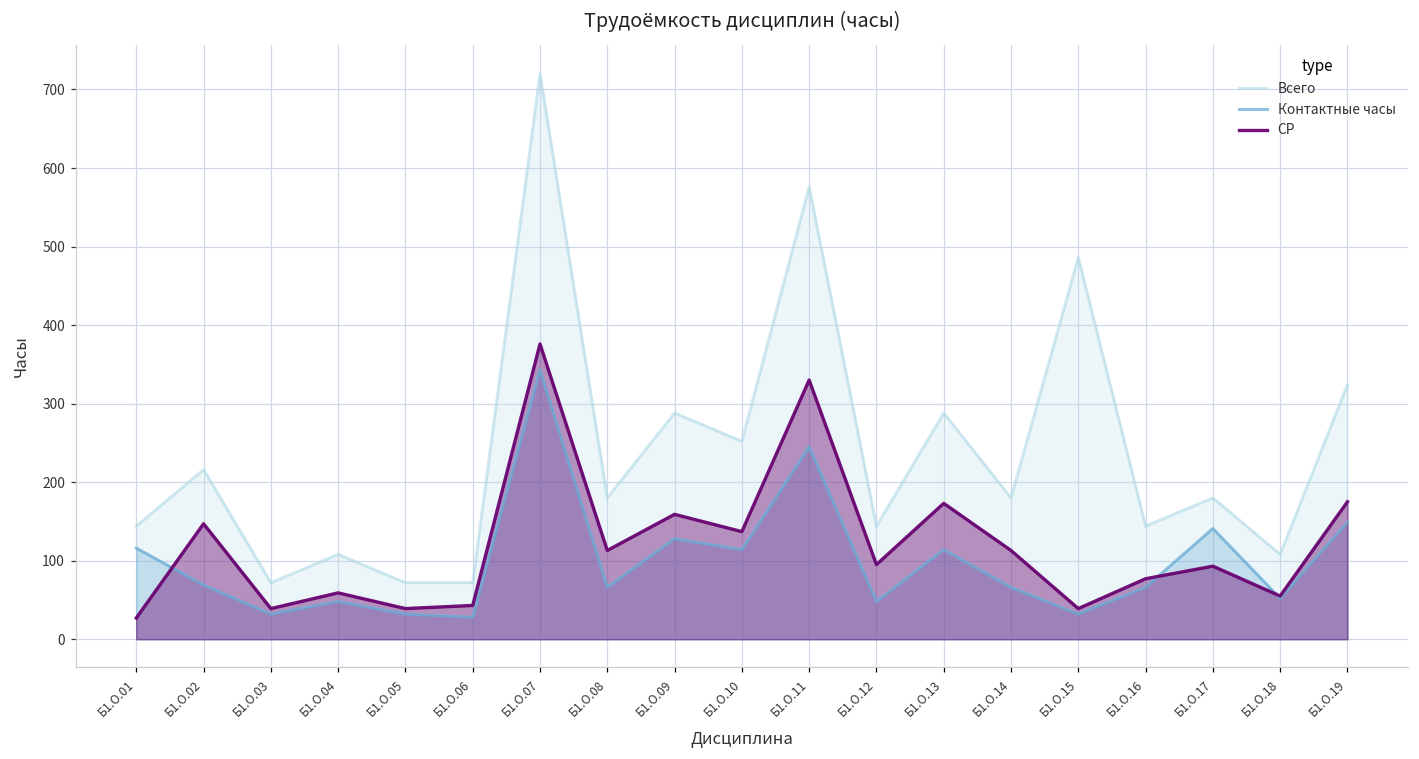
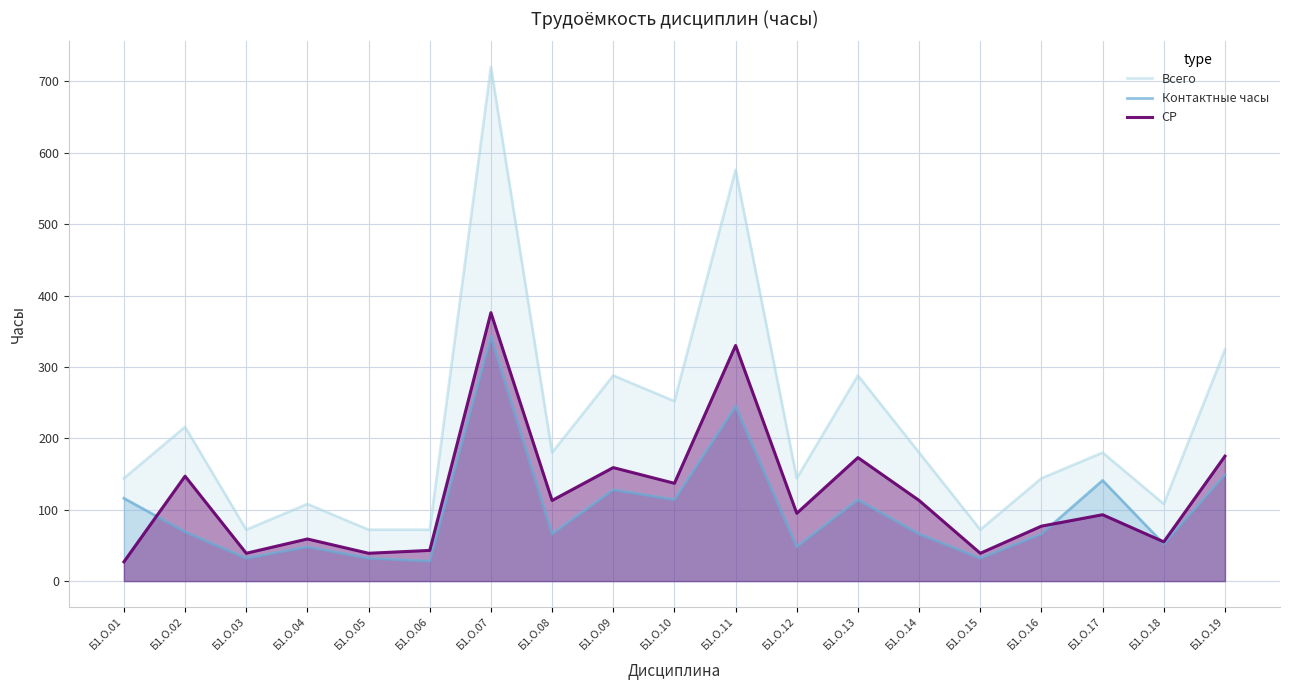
Всего, Б1.О.15: 490 -> 70
